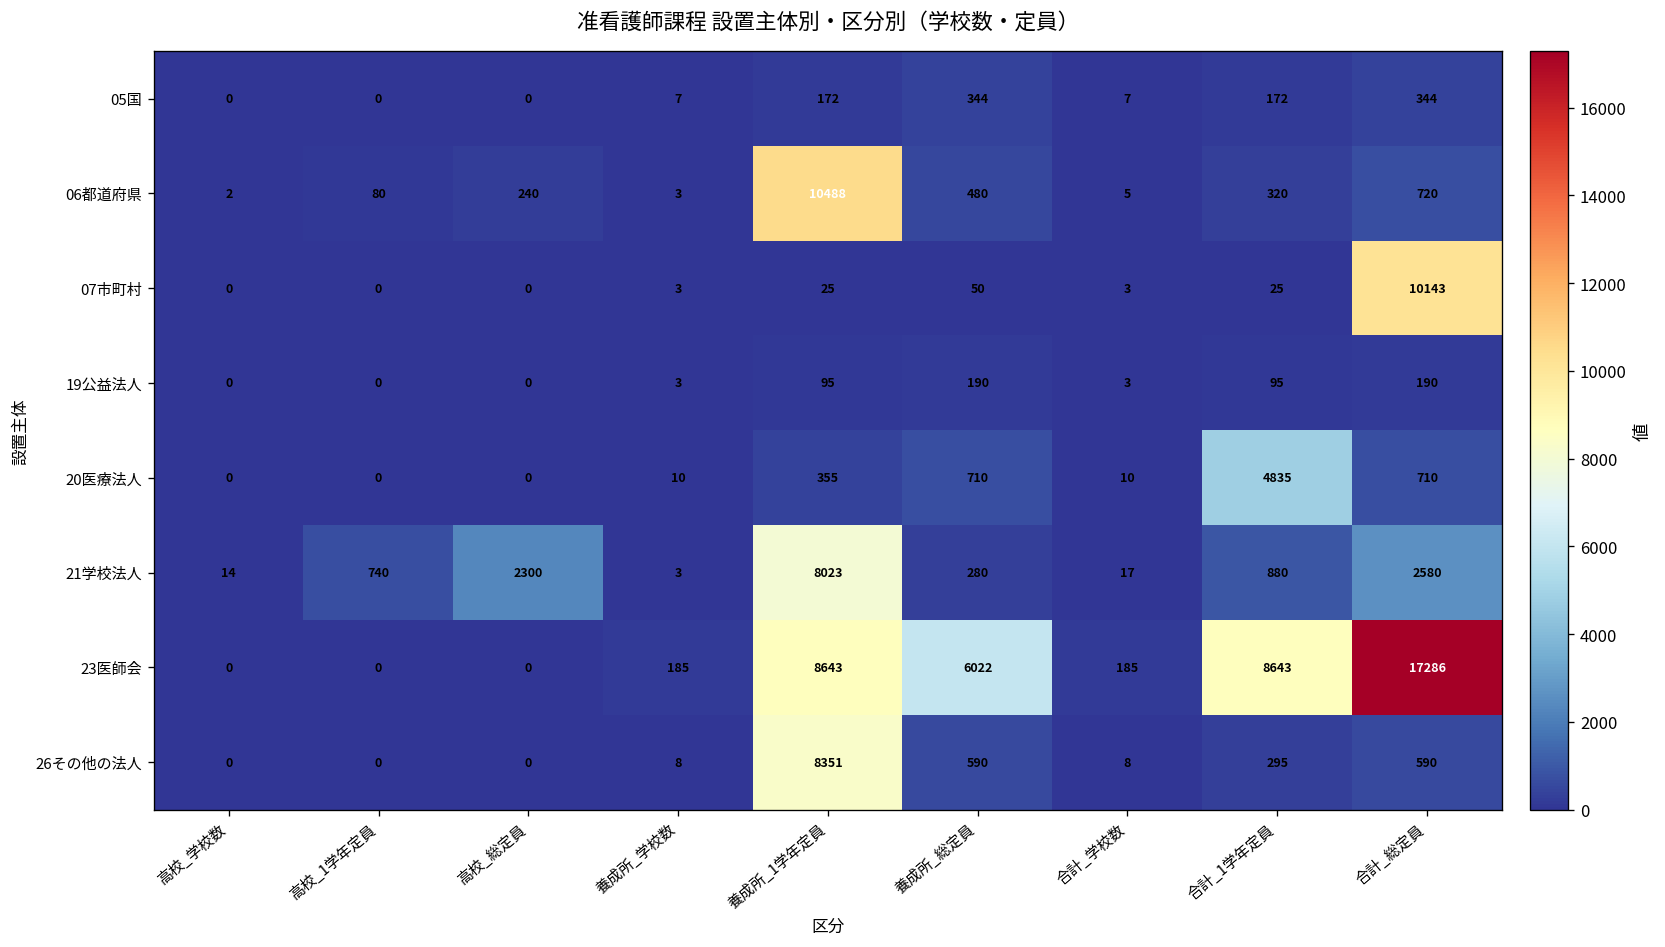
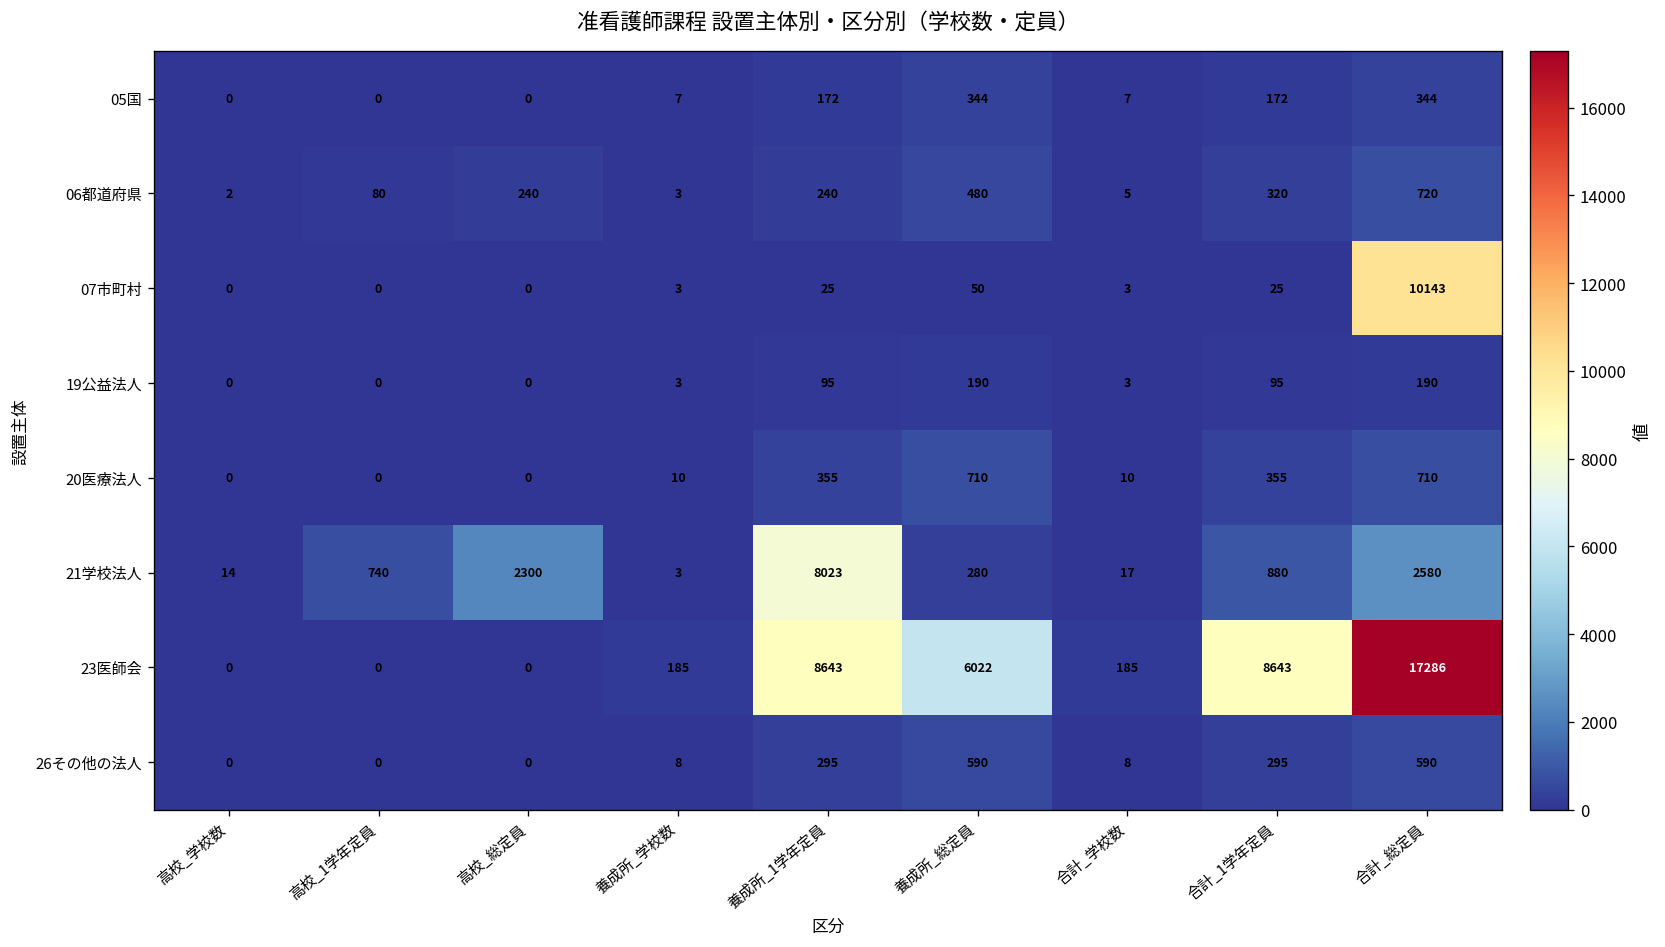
06都道府県, 養成所_1学年定員: 10488 -> 240
20医療法人, 合計_1学年定員: 4835 -> 355
26その他の法人, 養成所_1学年定員: 8351 -> 295
